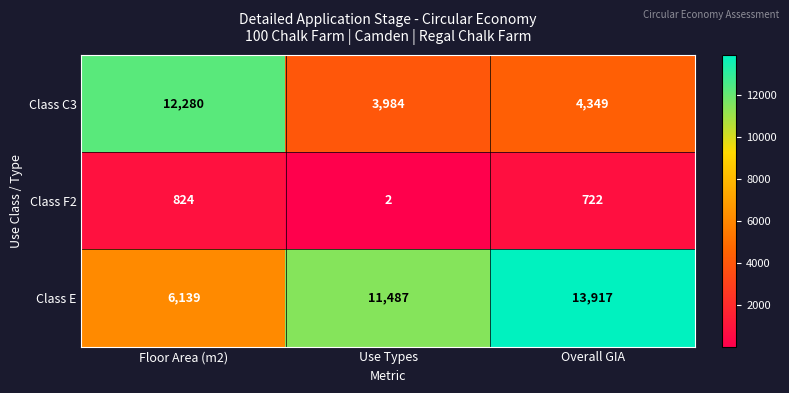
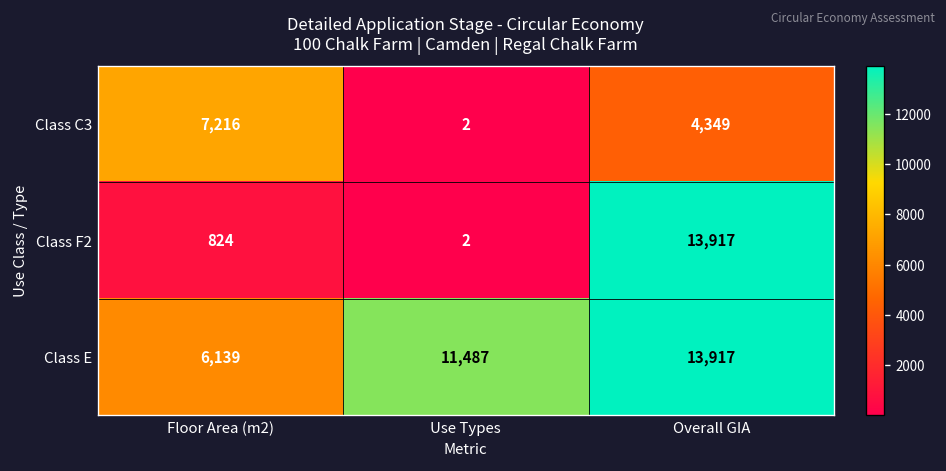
Class C3, Floor Area (m2): 12,280 -> 7,216
Class C3, Use Types: 3,984 -> 2
Class F2, Overall GIA: 722 -> 13,917
